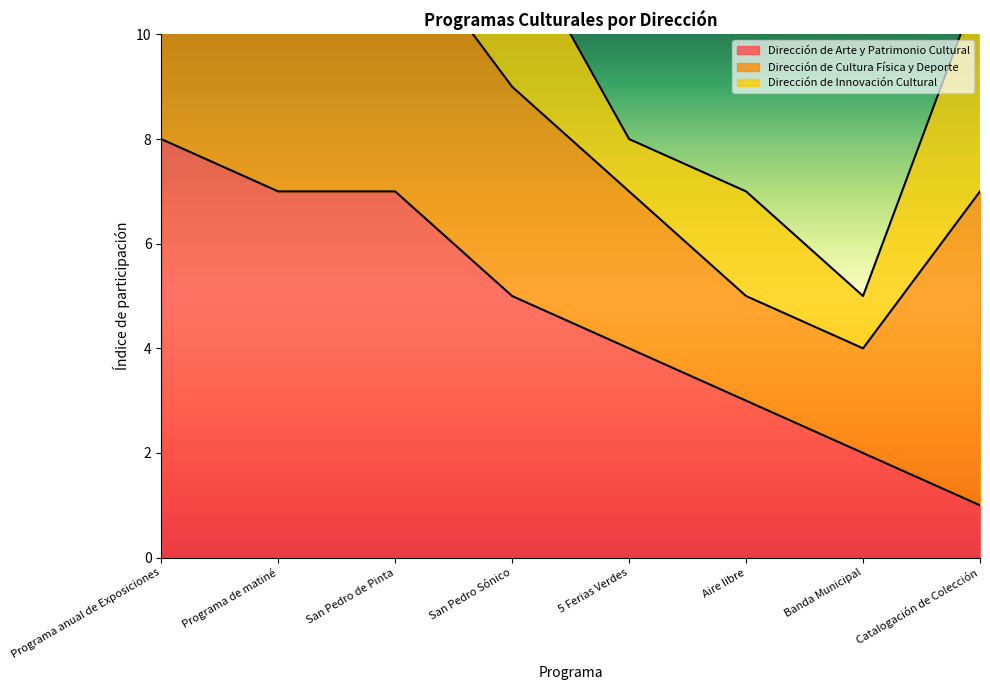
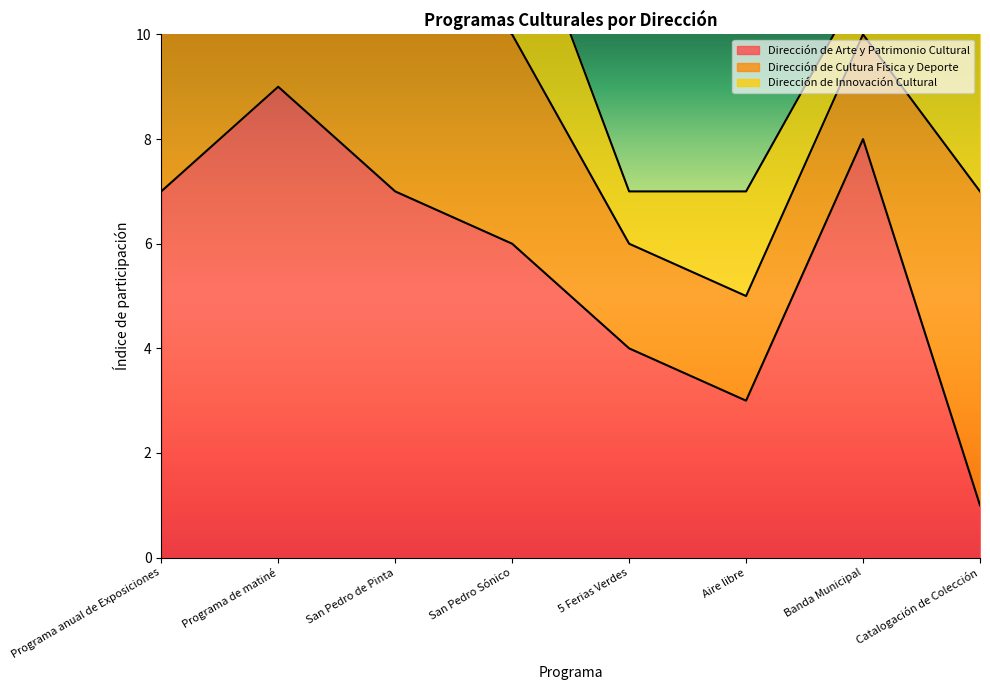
Dirección de Arte y Patrimonio Cultural, Programa anual de Exposiciones: 8 -> 7
Dirección de Arte y Patrimonio Cultural, Programa de matiné: 7 -> 9
Dirección de Arte y Patrimonio Cultural, San Pedro Sónico: 5 -> 6
Dirección de Cultura Física y Deporte, 5 Ferias Verdes: 3 -> 2
Dirección de Arte y Patrimonio Cultural, Banda Municipal: 2 -> 8
